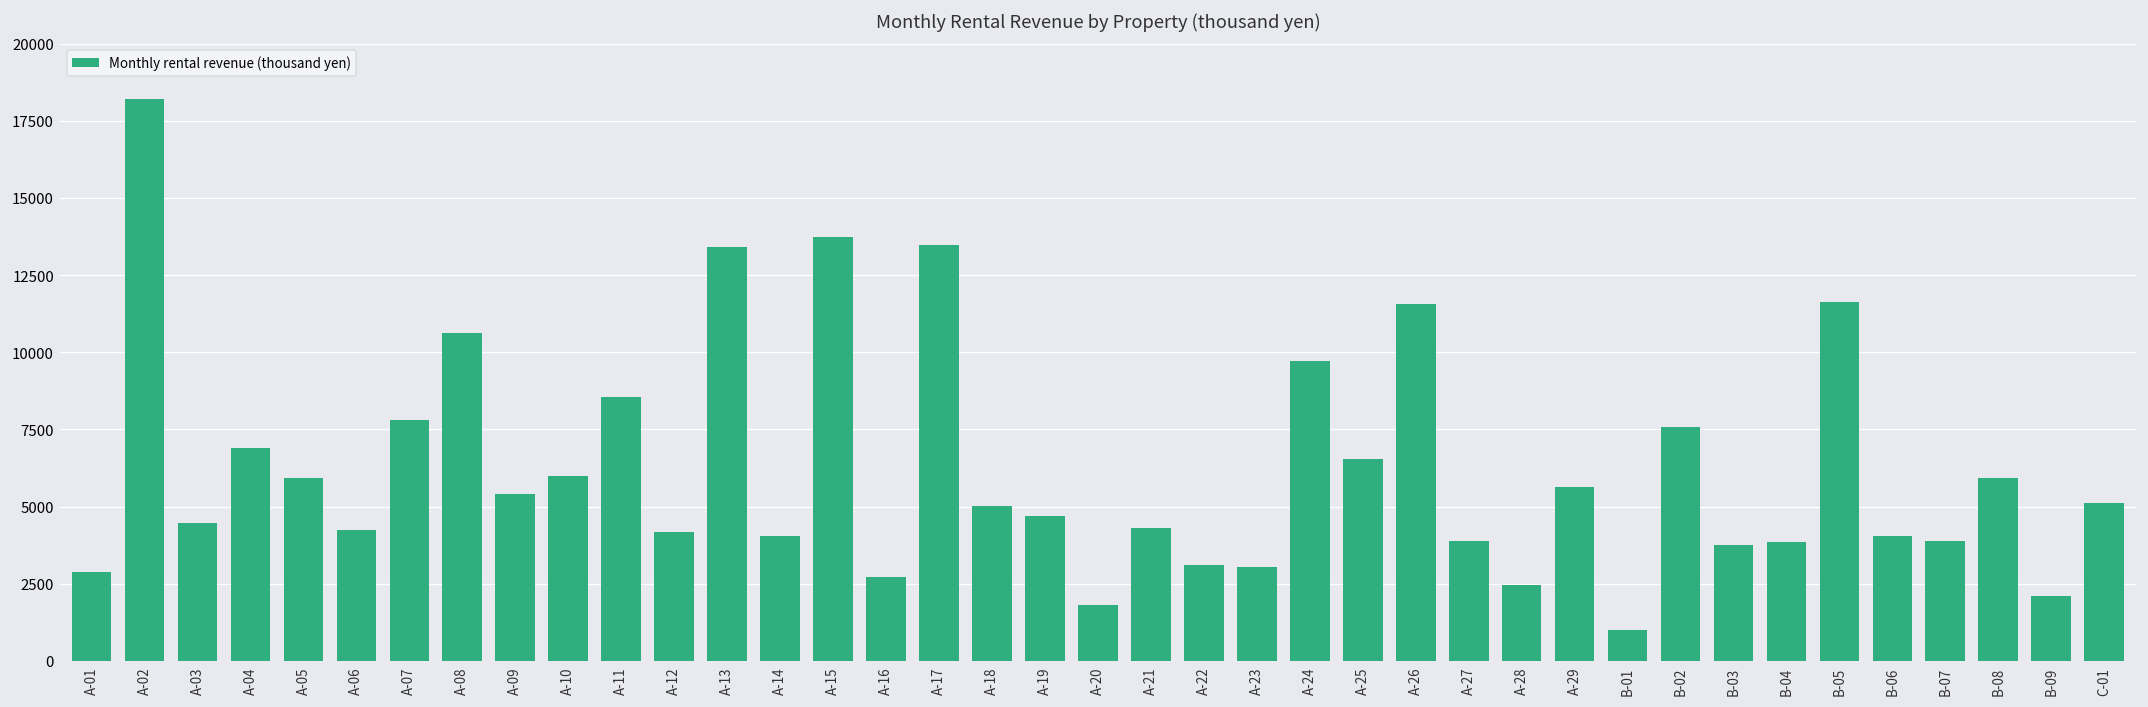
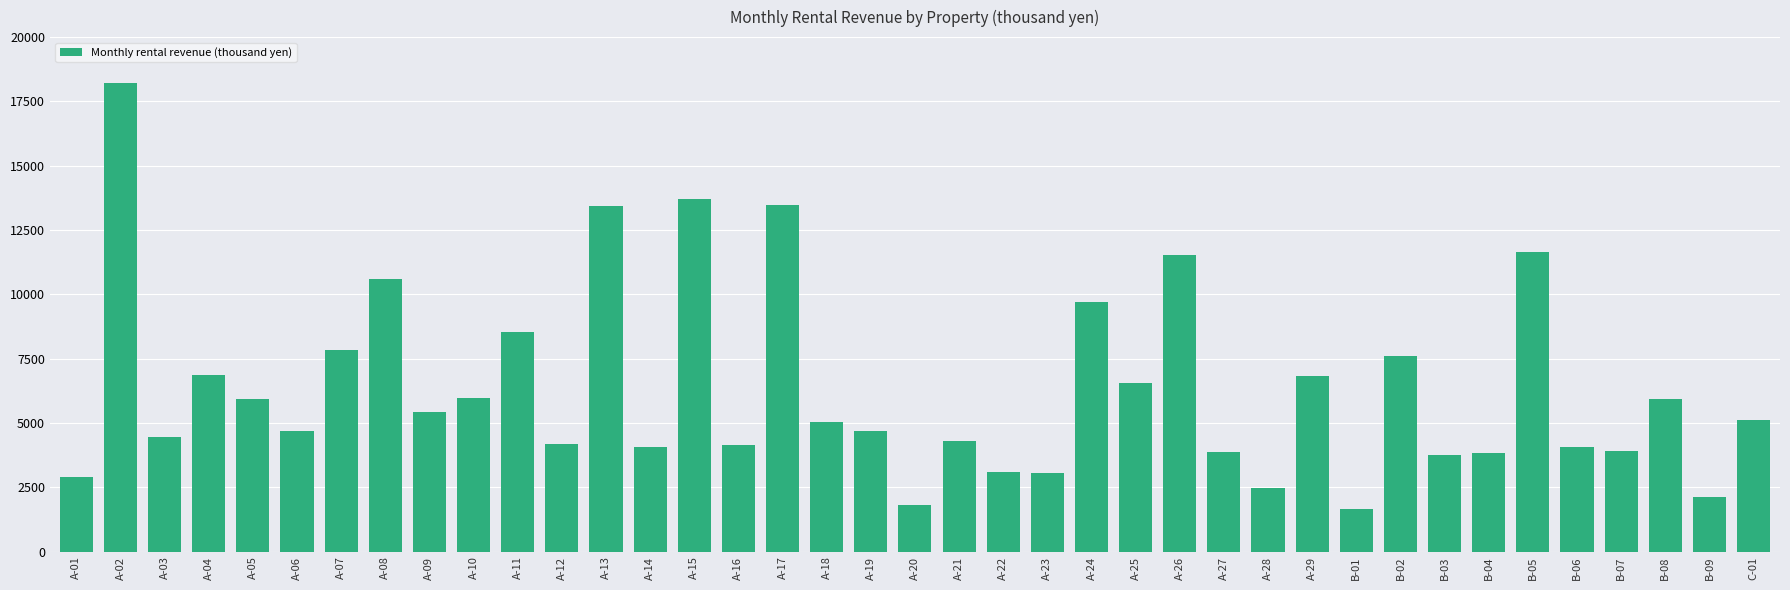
A-06: 4200 -> 4700
A-16: 2700 -> 4100
A-29: 5600 -> 6800
B-01: 1000 -> 1600
